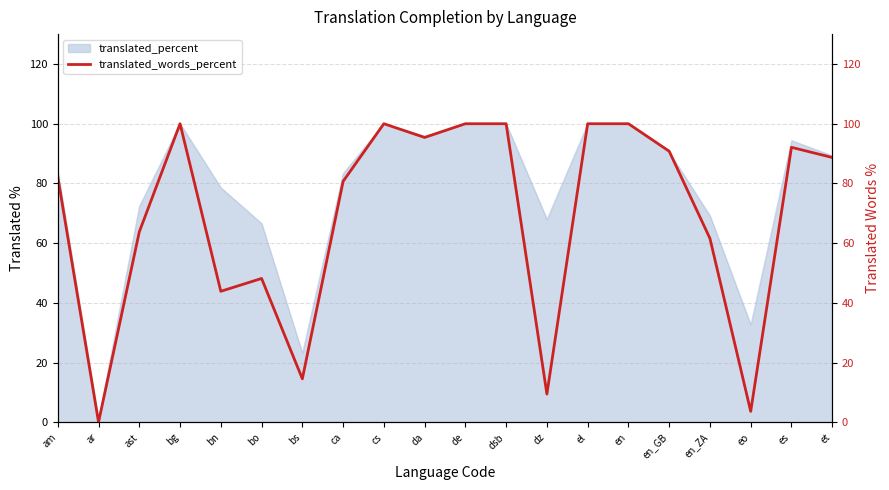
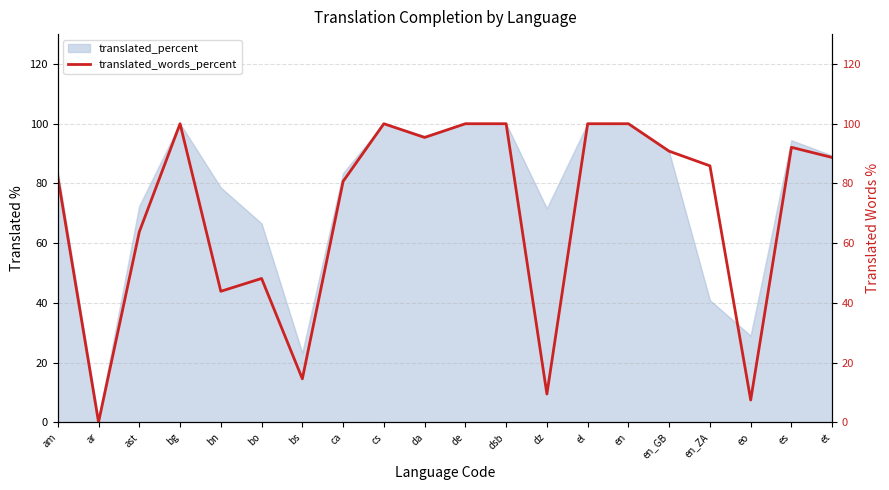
translated_percent, dz: 68 -> 72
translated_percent, en_ZA: 69 -> 41
translated_percent, eo: 33 -> 29
translated_words_percent, en_ZA: 62 -> 86
translated_words_percent, eo: 4 -> 8
